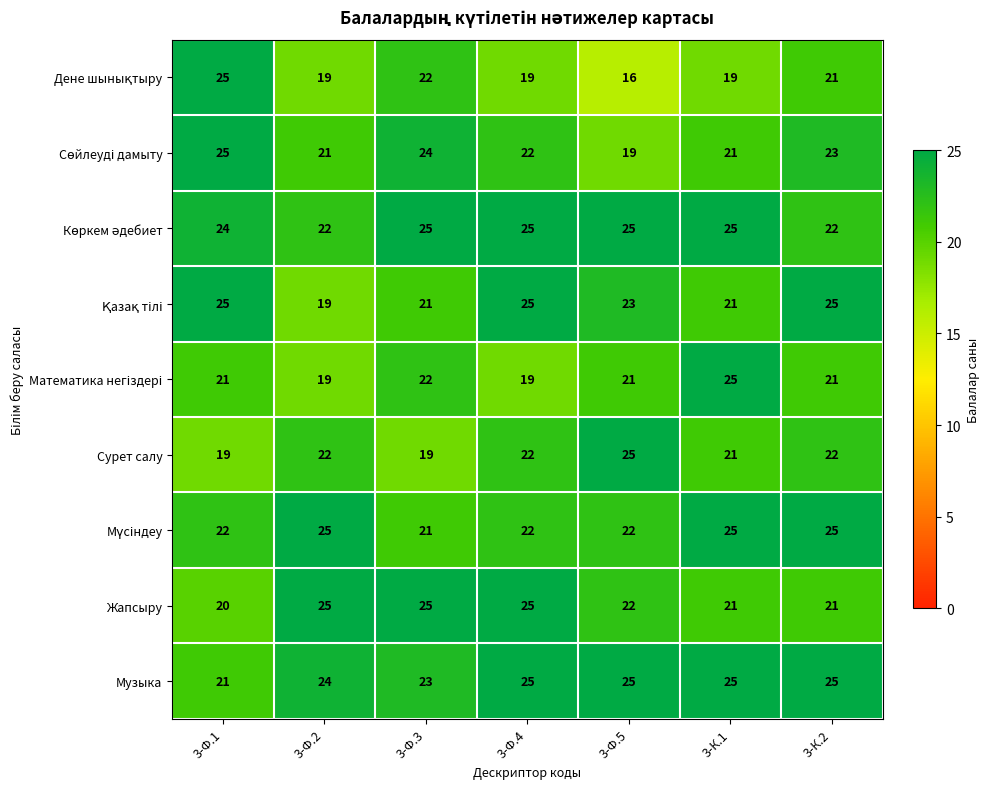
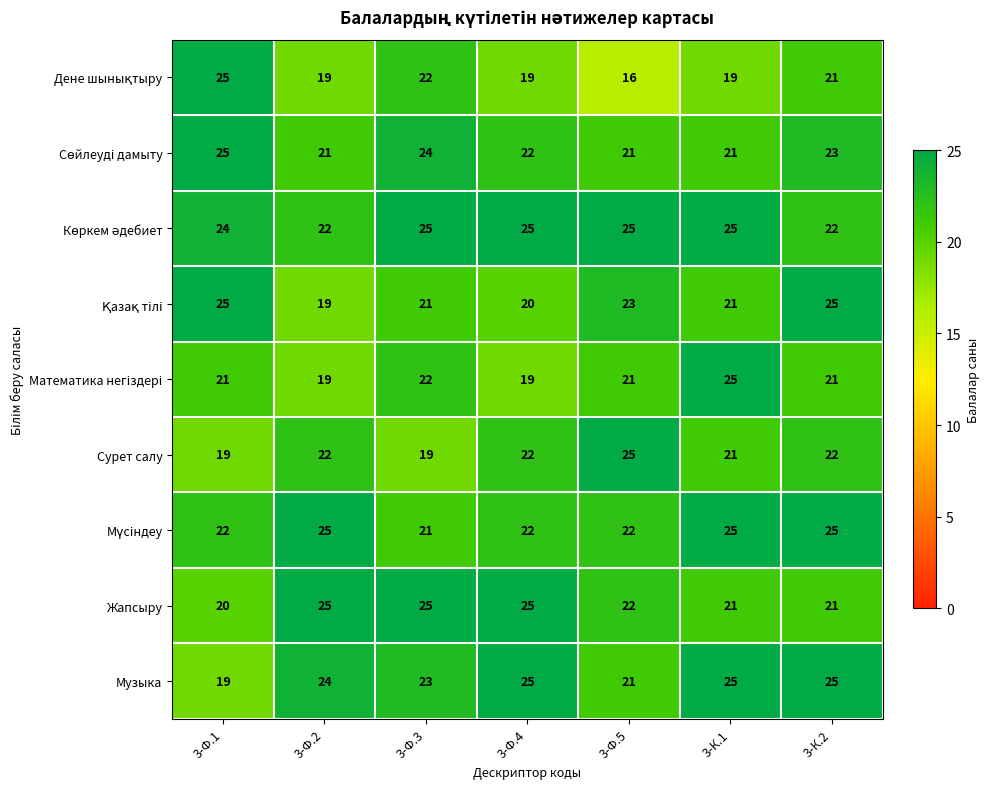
Сөйлеуді дамыту, 3-Ф.5: 19 -> 21
Қазақ тілі, 3-Ф.4: 25 -> 20
Музыка, 3-Ф.1: 21 -> 19
Музыка, 3-Ф.5: 25 -> 21
